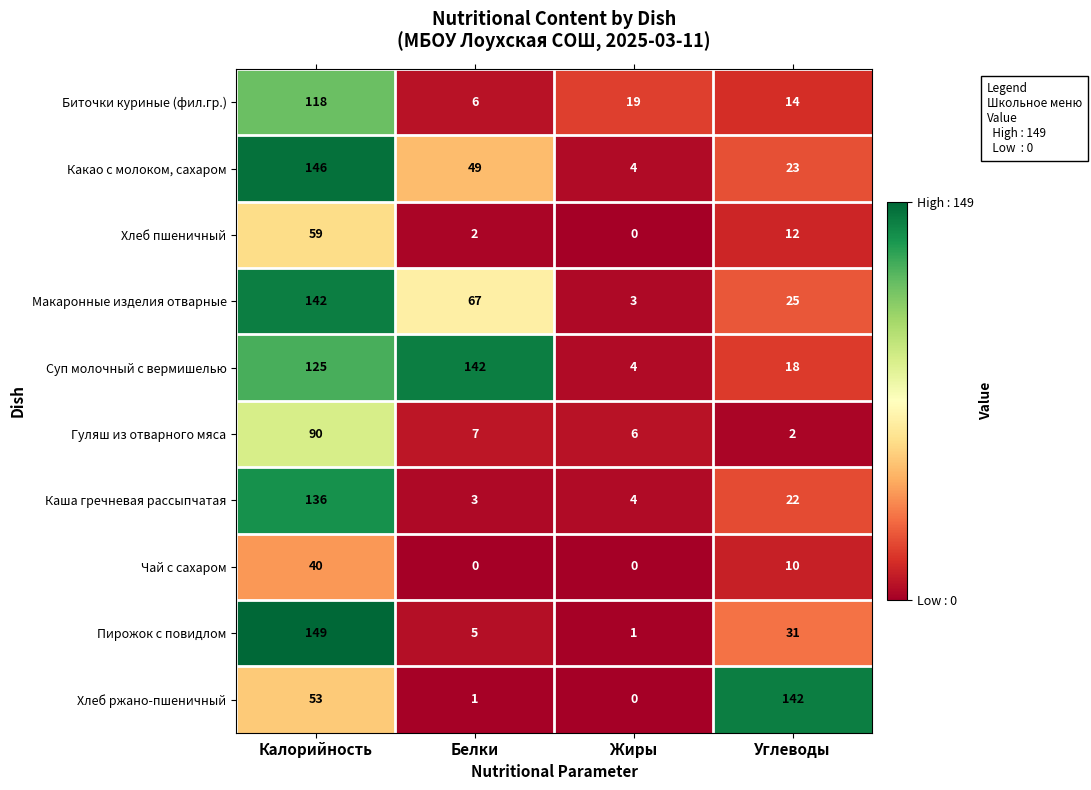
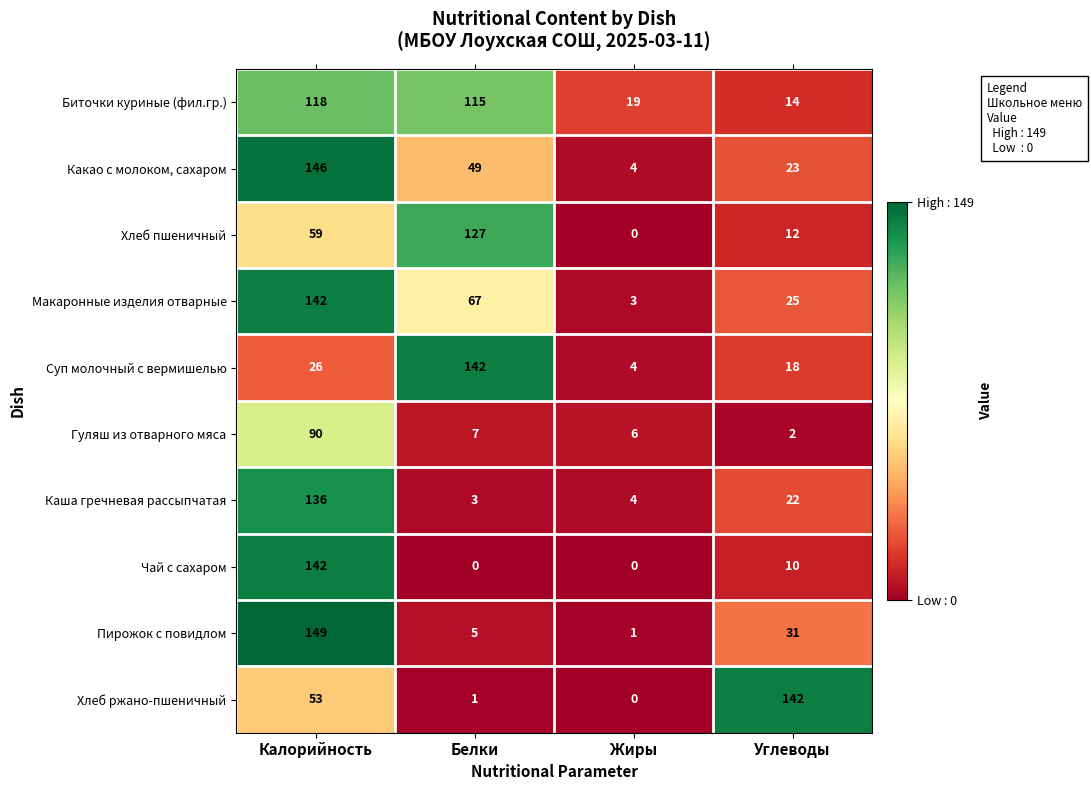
Биточки куриные (фил.гр.), Белки: 6 -> 115
Хлеб пшеничный, Белки: 2 -> 127
Суп молочный с вермишелью, Калорийность: 125 -> 26
Чай с сахаром, Калорийность: 40 -> 142
